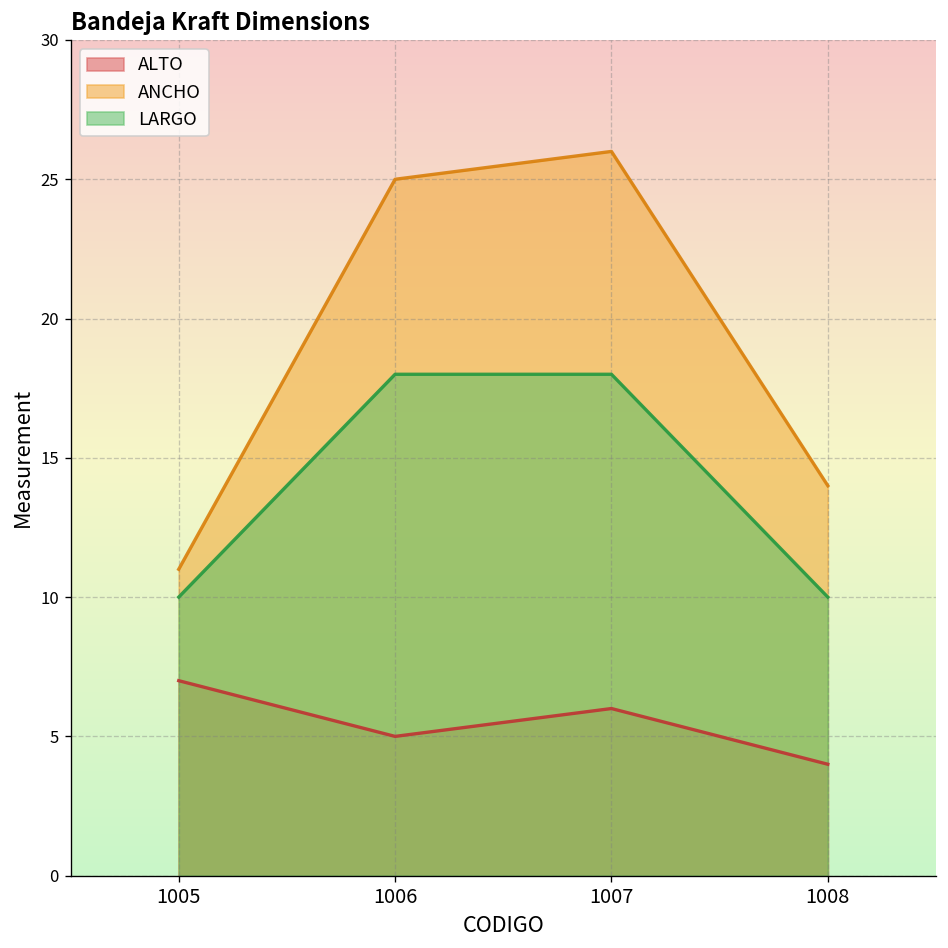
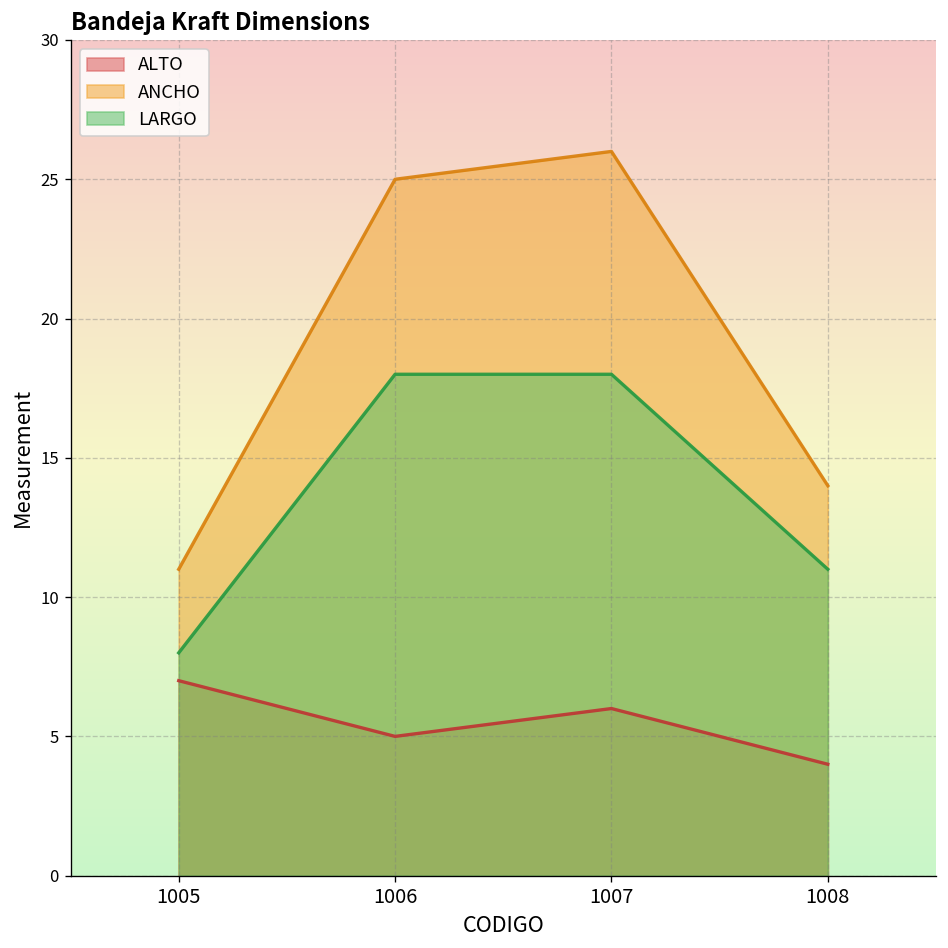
LARGO, 1005: 10 -> 8
LARGO, 1008: 10 -> 11
